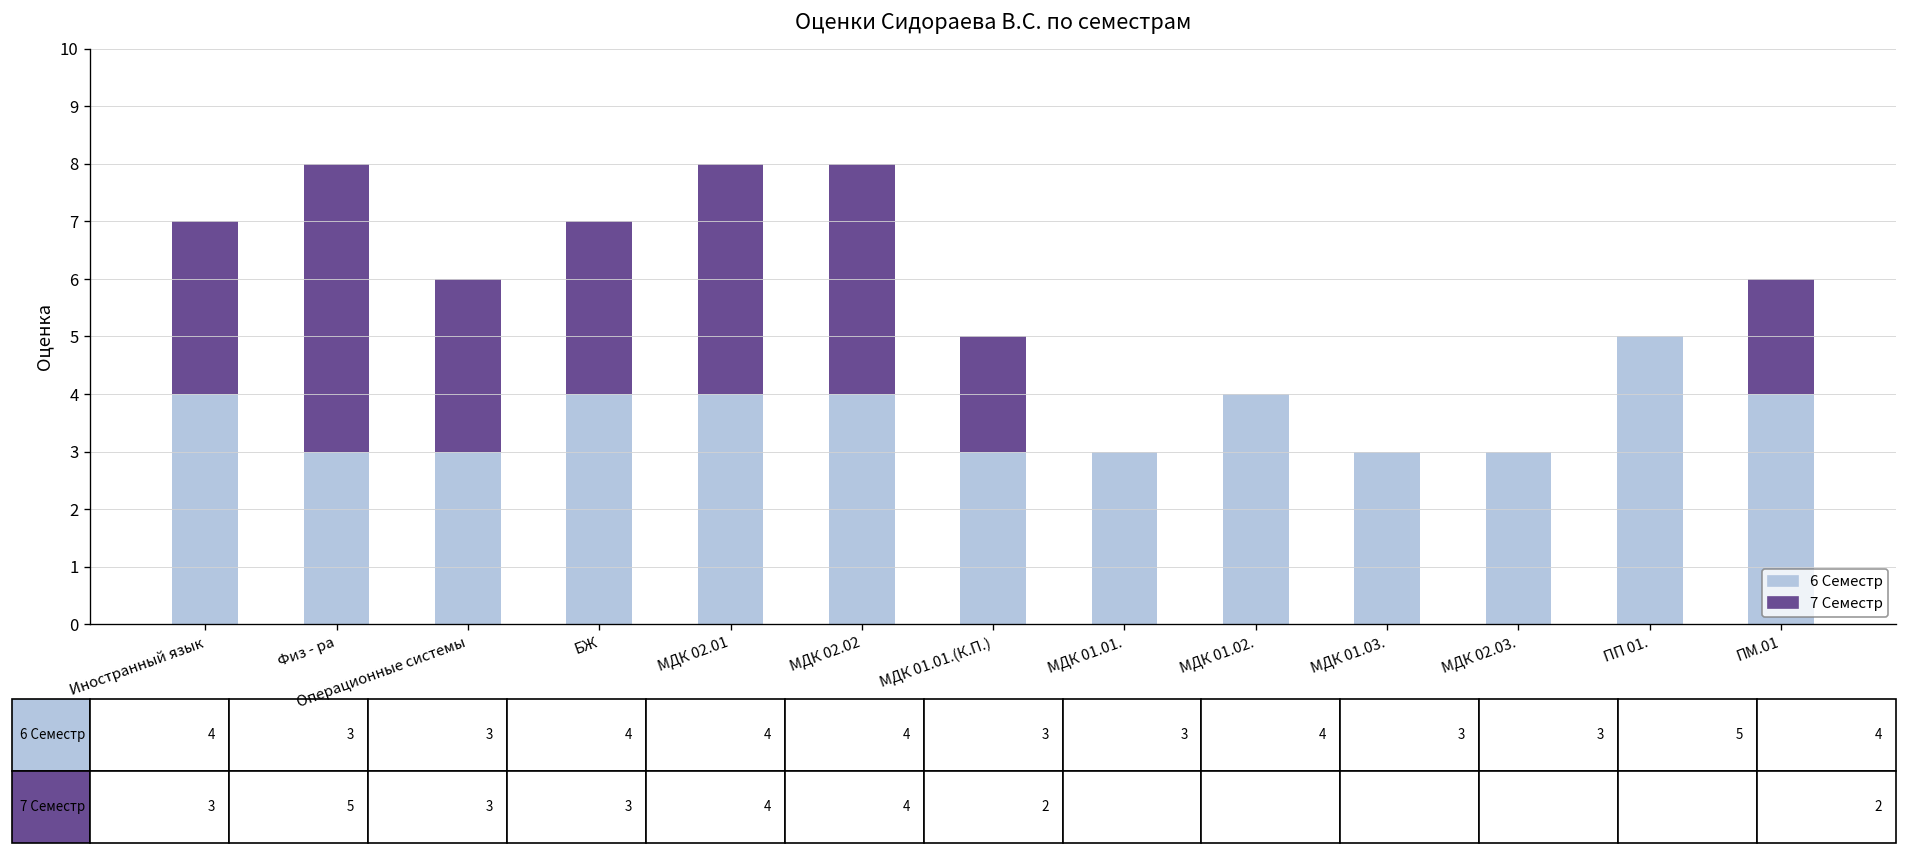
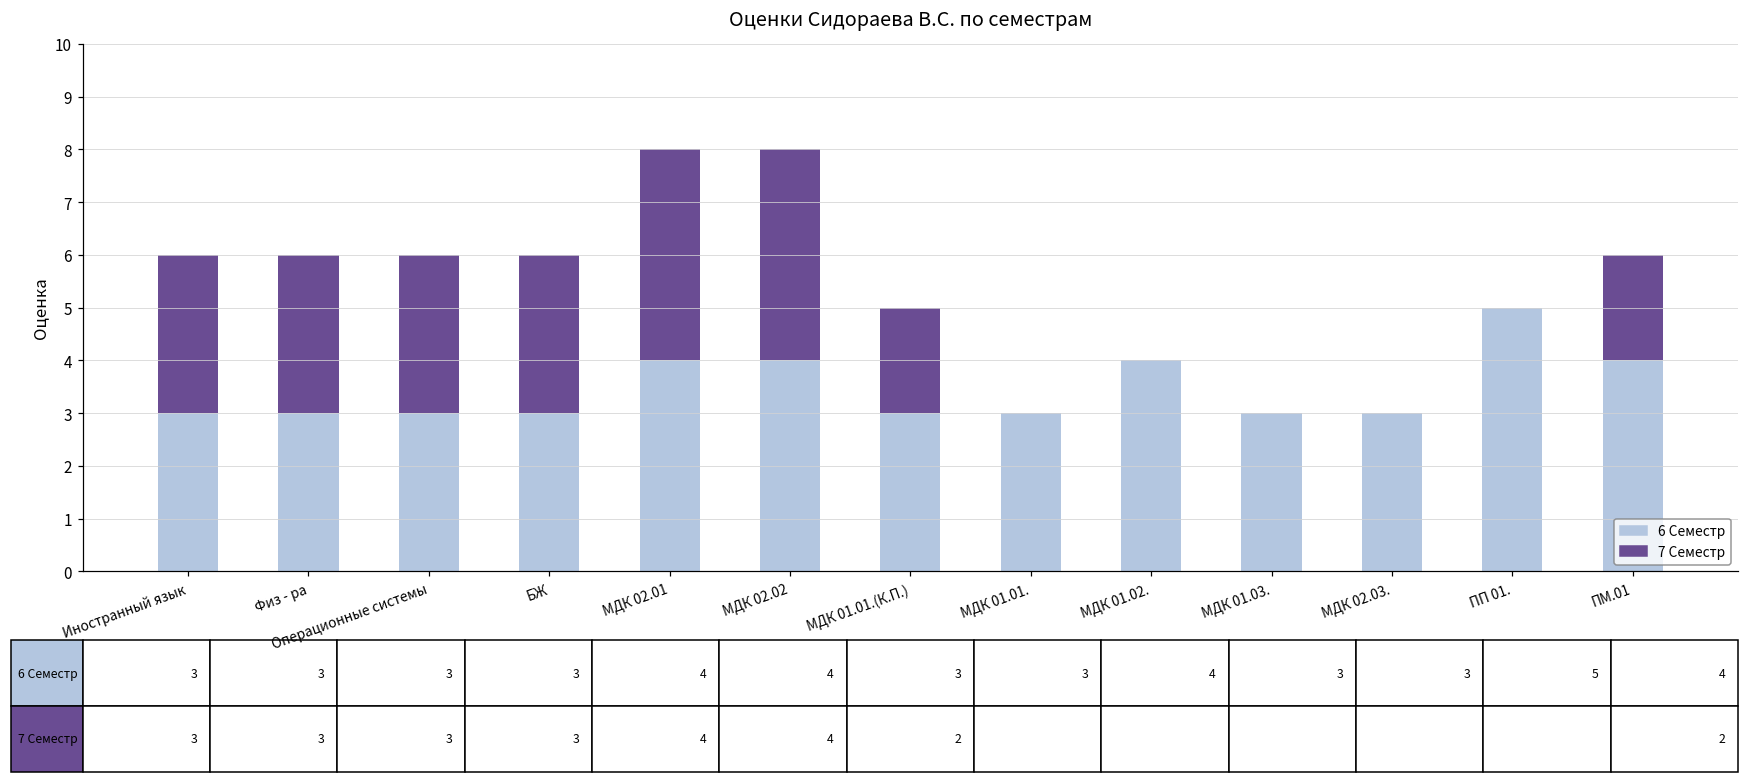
6 Семестр, Иностранный язык: 4 -> 3
7 Семестр, Физ - ра: 5 -> 3
6 Семестр, БЖ: 4 -> 3
